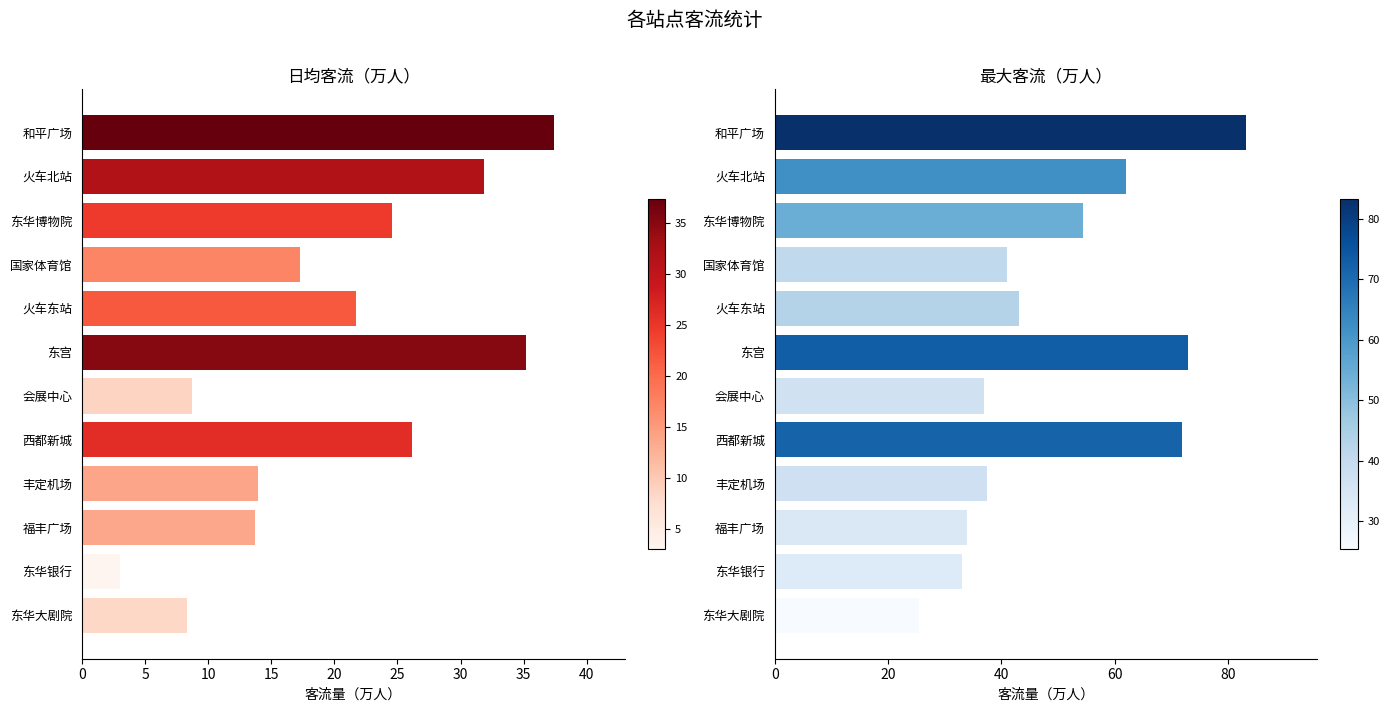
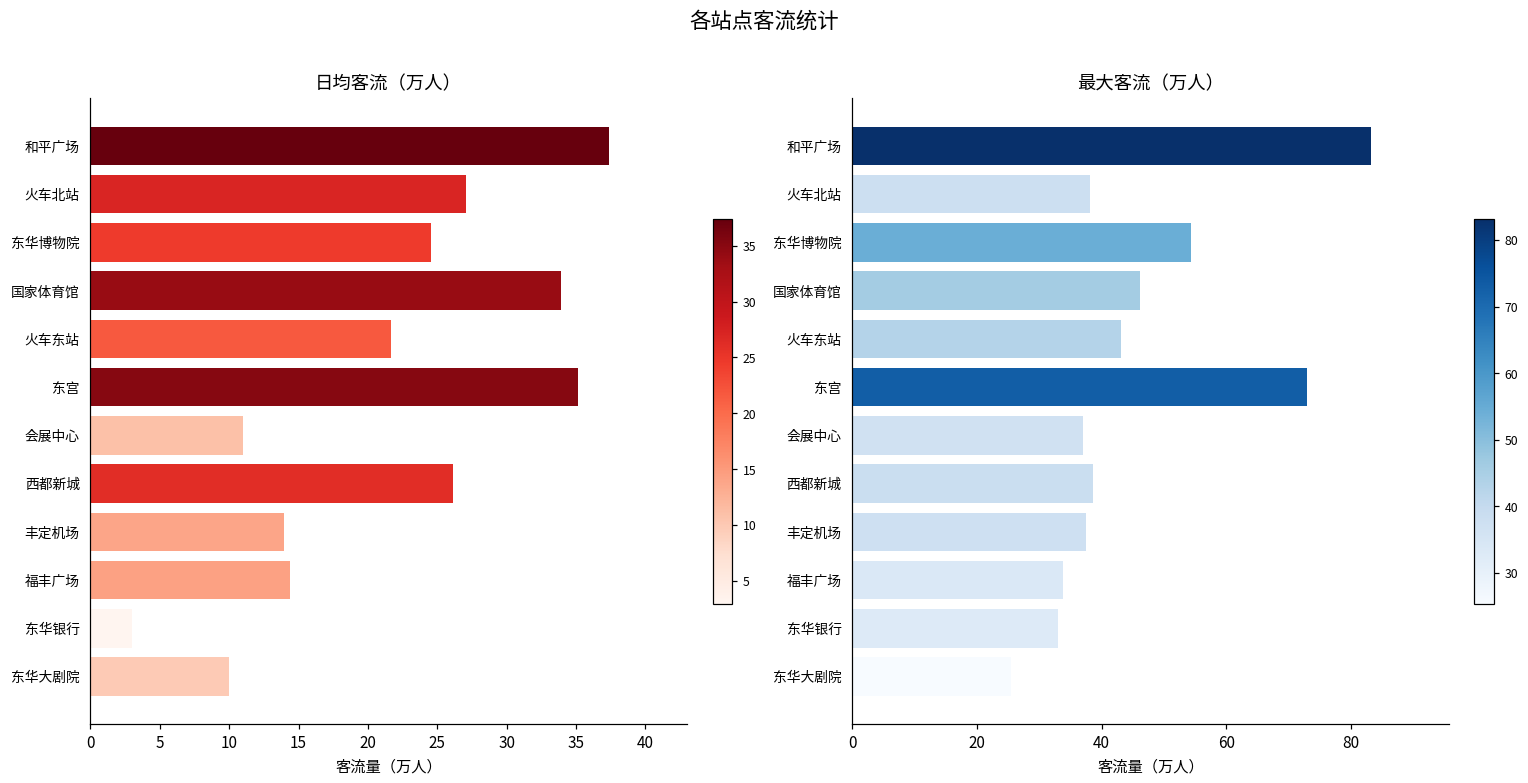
日均客流（万人）, 火车北站: 31.9 -> 27.1
日均客流（万人）, 国家体育馆: 17.3 -> 34.0
日均客流（万人）, 会展中心: 8.7 -> 11.0
日均客流（万人）, 福丰广场: 13.7 -> 14.4
日均客流（万人）, 东华大剧院: 8.3 -> 10.0
最大客流（万人）, 火车北站: 62 -> 38
最大客流（万人）, 国家体育馆: 41 -> 46
最大客流（万人）, 西都新城: 72 -> 39
